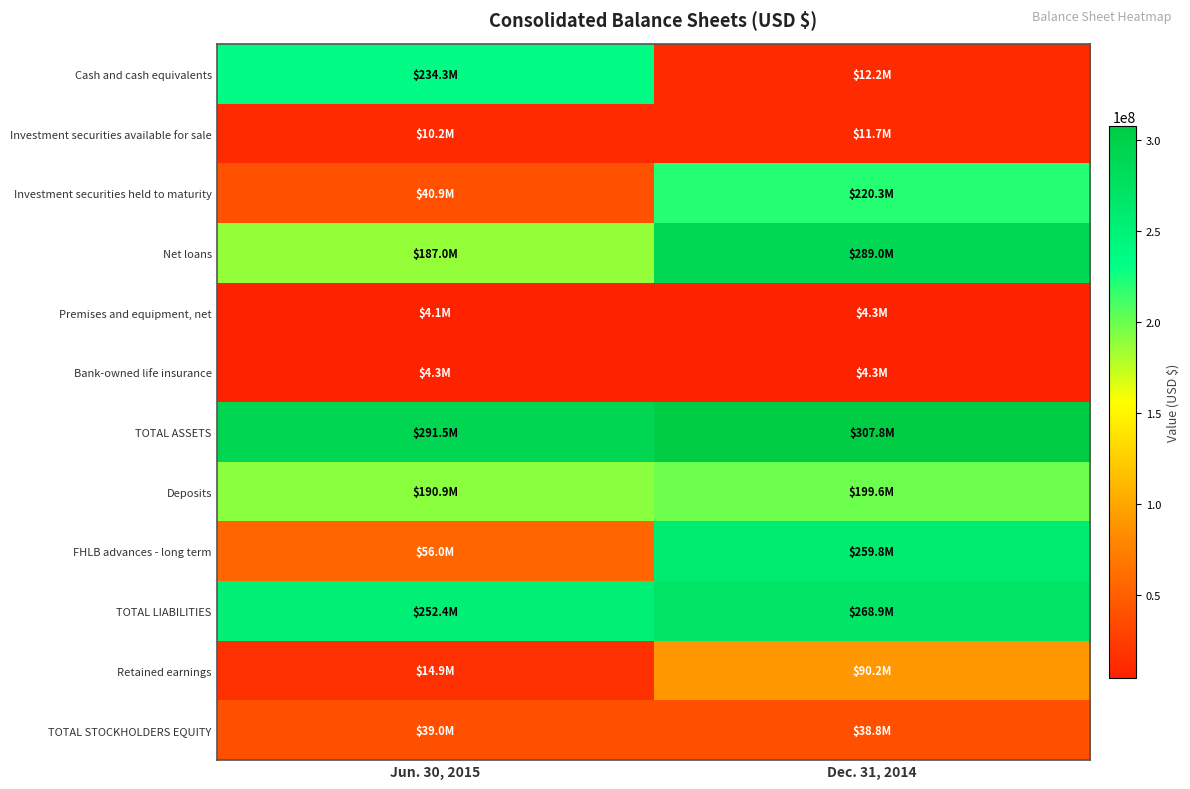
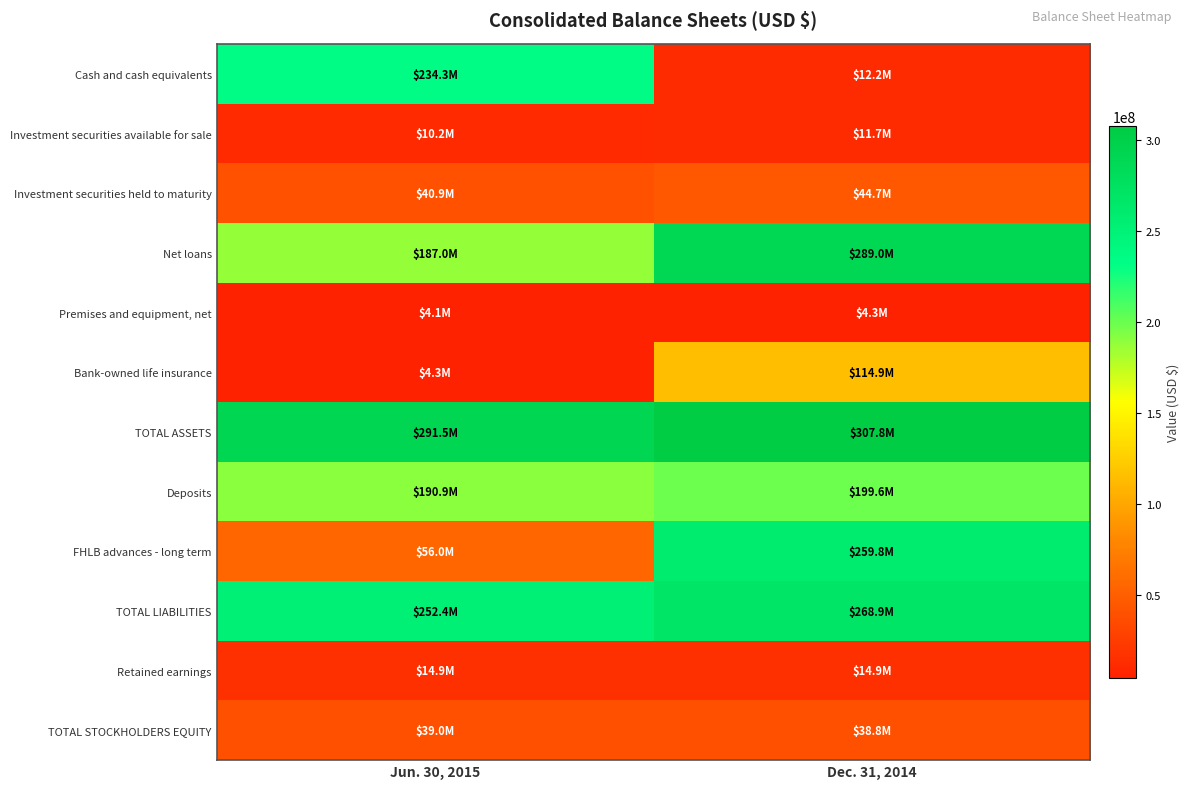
Investment securities held to maturity, Dec. 31, 2014: $220.3M -> $44.7M
Bank-owned life insurance, Dec. 31, 2014: $4.3M -> $114.9M
Retained earnings, Dec. 31, 2014: $90.2M -> $14.9M
